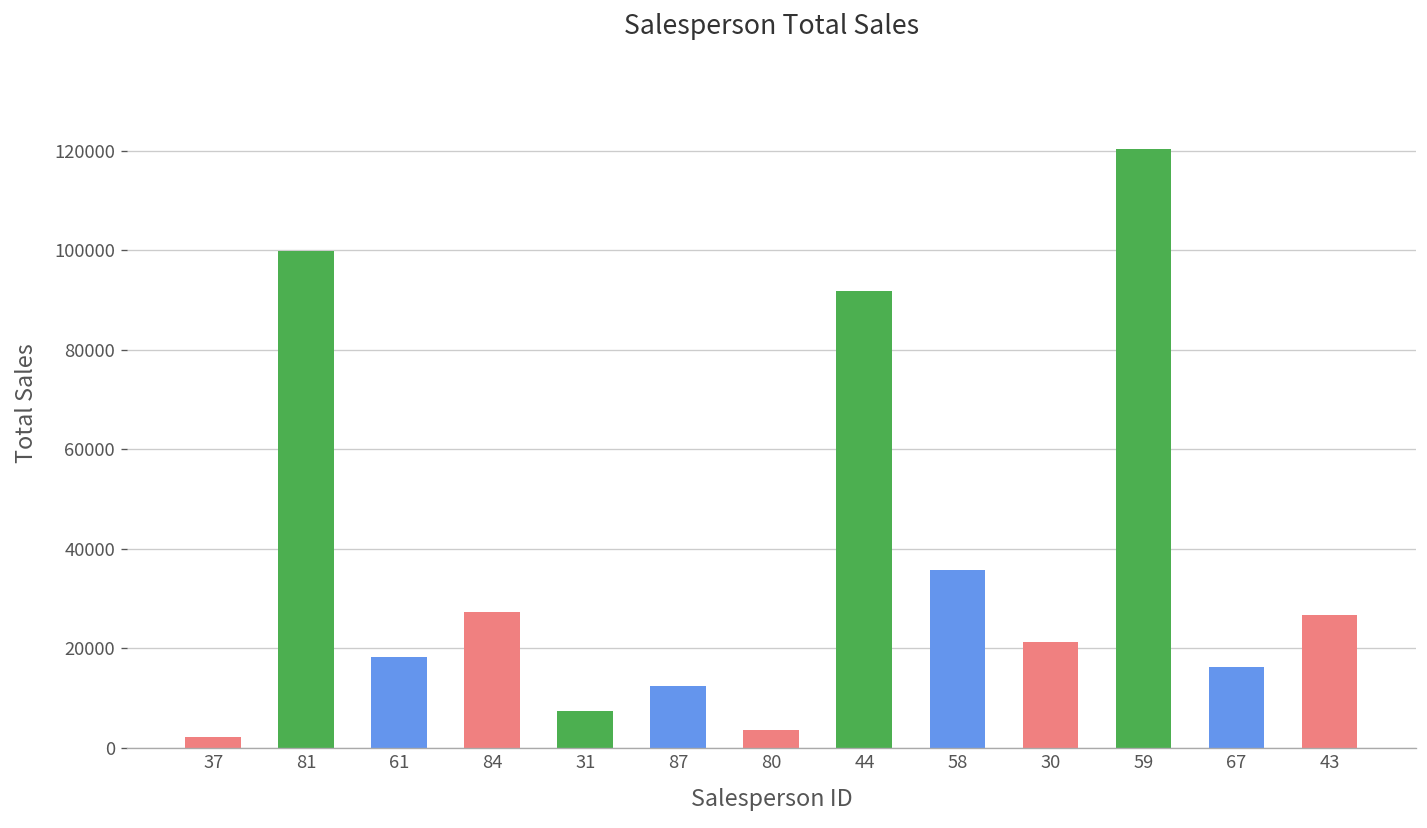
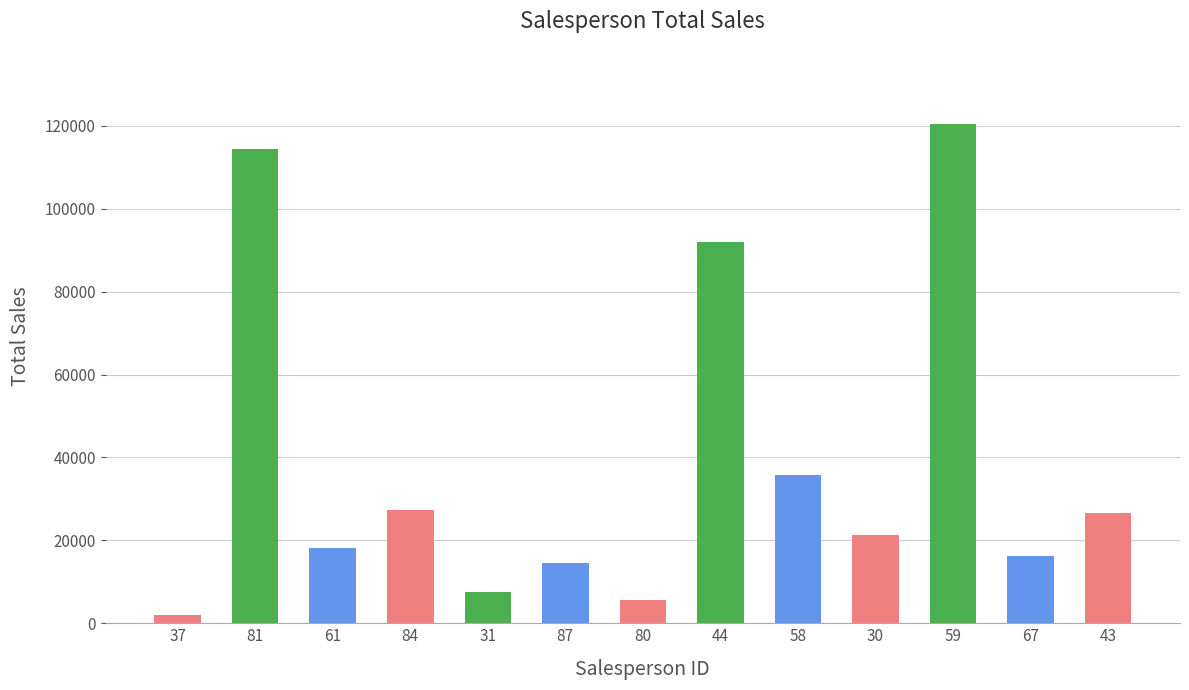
81: 100000 -> 114000
87: 12000 -> 15000
80: 4000 -> 6000
